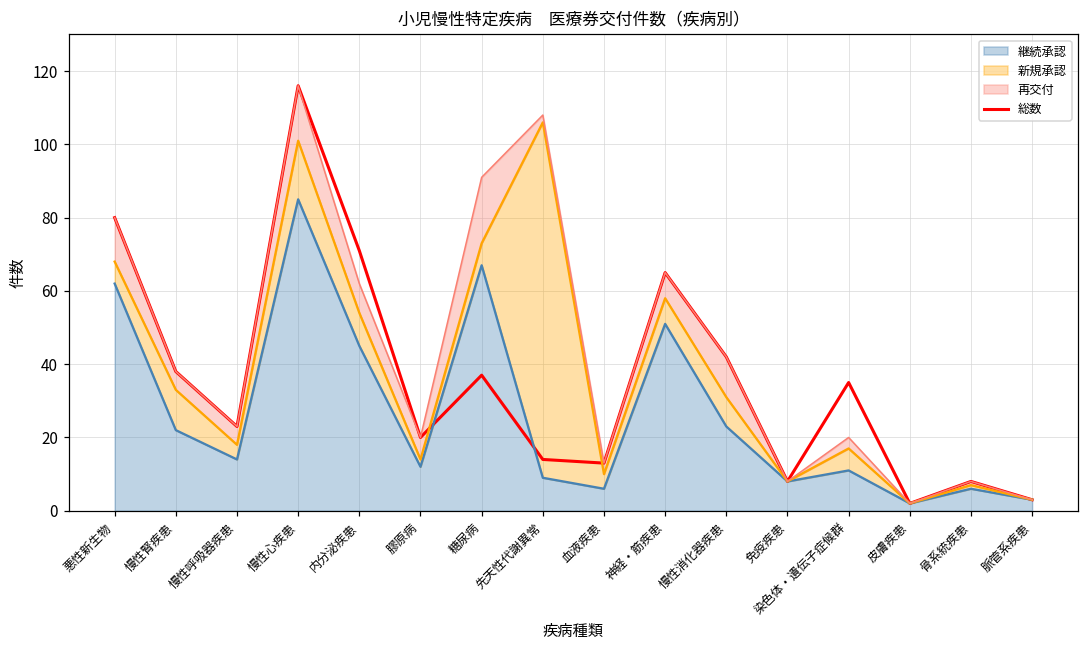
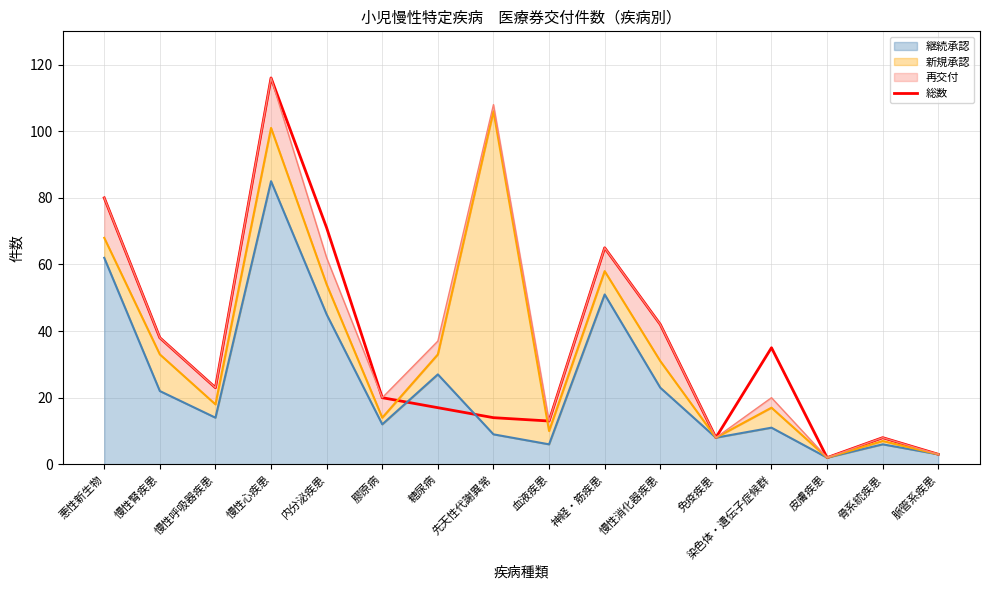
総数, 糖尿病: 37 -> 17
継続承認, 糖尿病: 67 -> 27
再交付, 糖尿病: 18 -> 4
